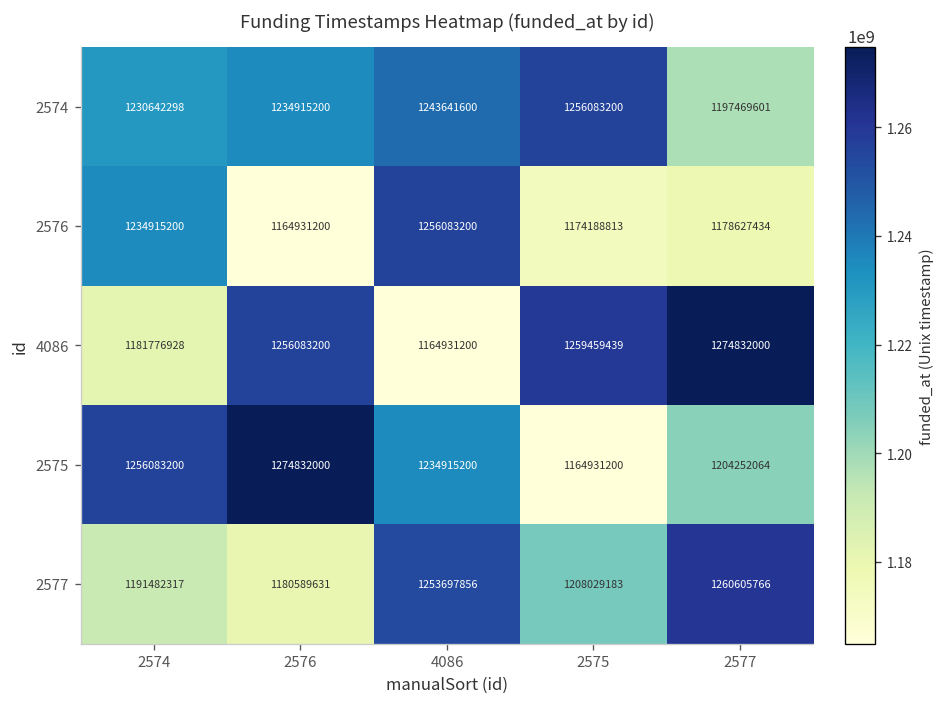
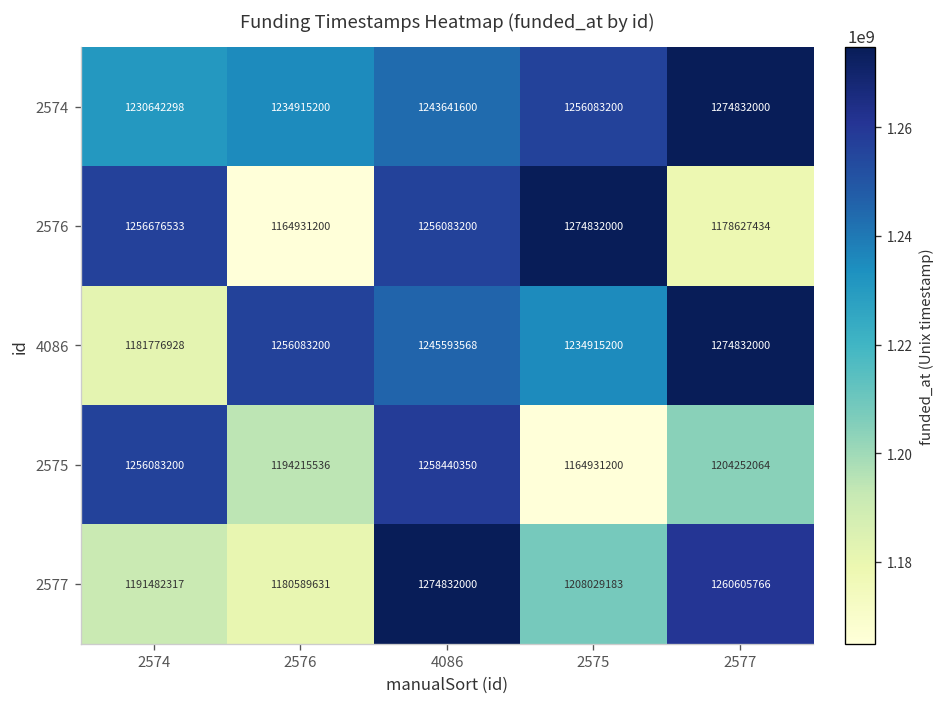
2574, 2577: 1197469601 -> 1274832000
2576, 2574: 1234915200 -> 1256676533
2576, 2575: 1174188813 -> 1274832000
4086, 4086: 1164931200 -> 1245593568
4086, 2575: 1259459439 -> 1234915200
2575, 2576: 1274832000 -> 1194215536
2575, 4086: 1234915200 -> 1258440350
2577, 4086: 1253697856 -> 1274832000
